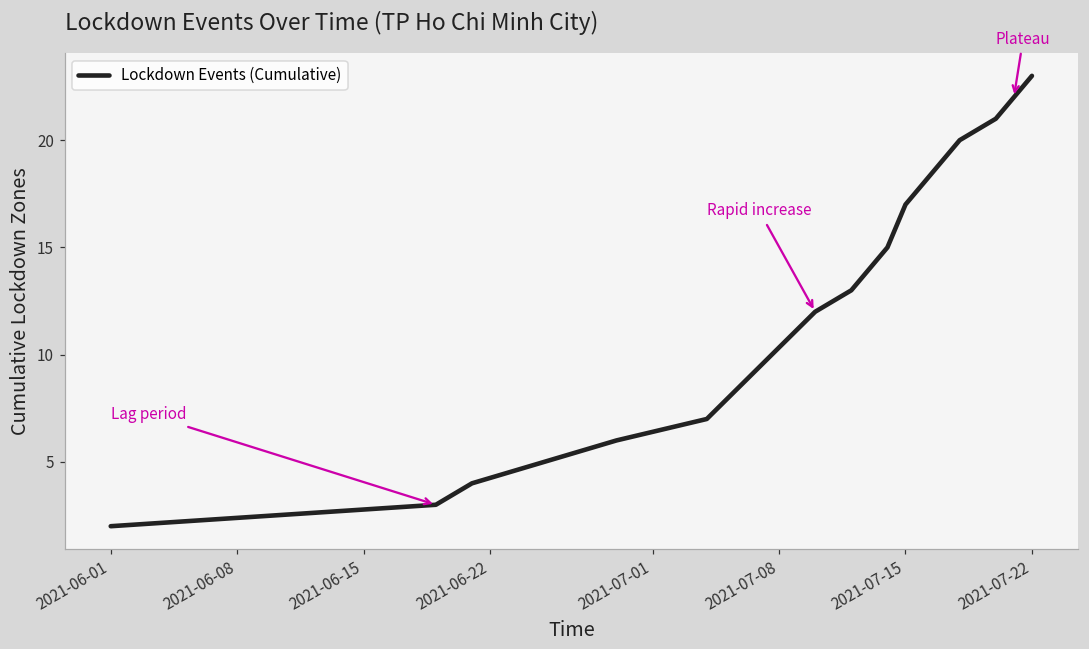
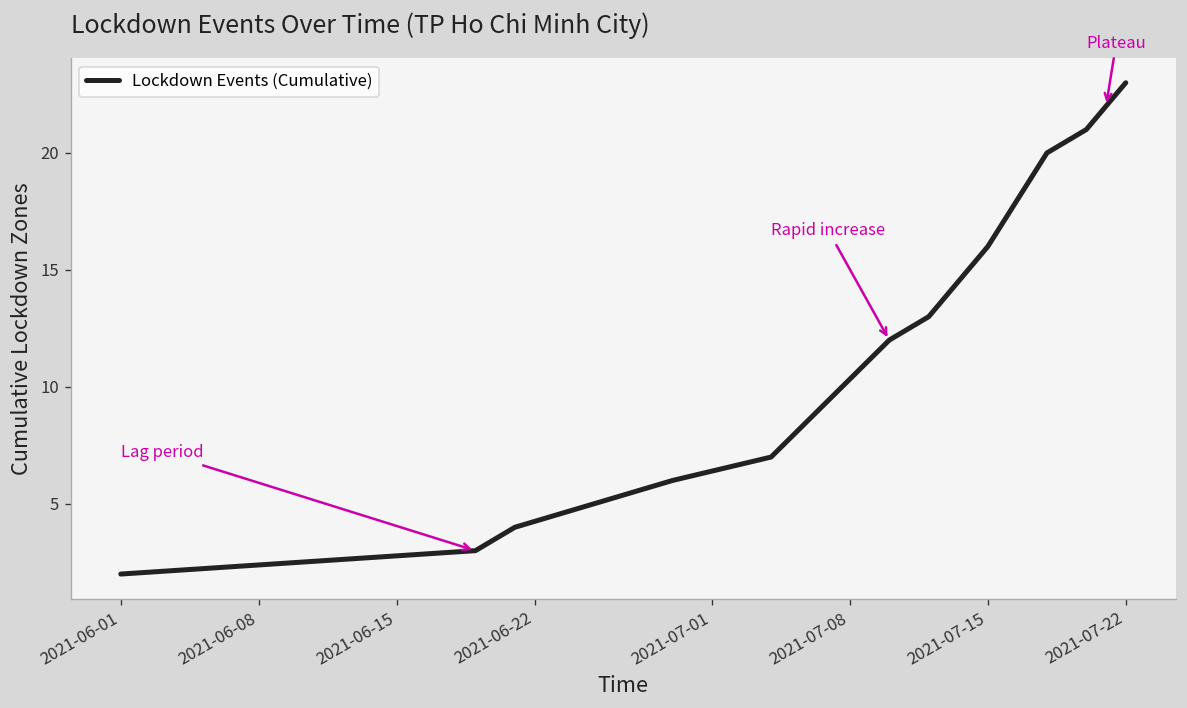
2021-07-15: 17 -> 16
